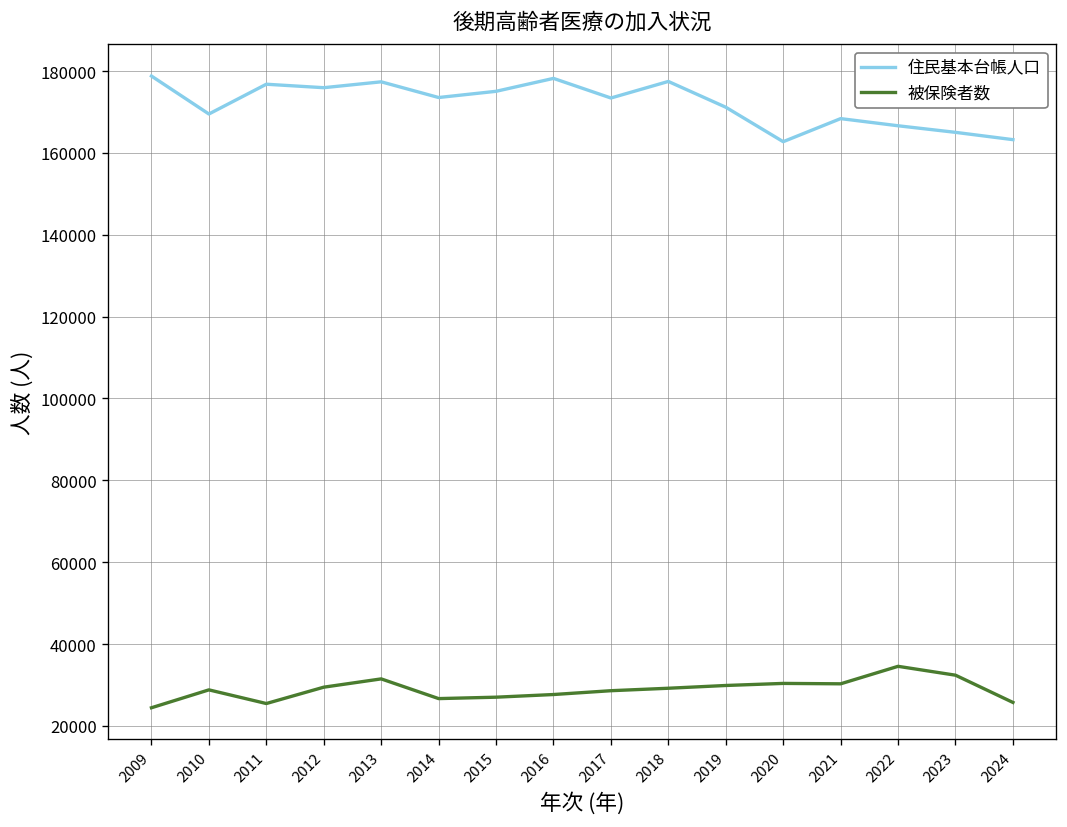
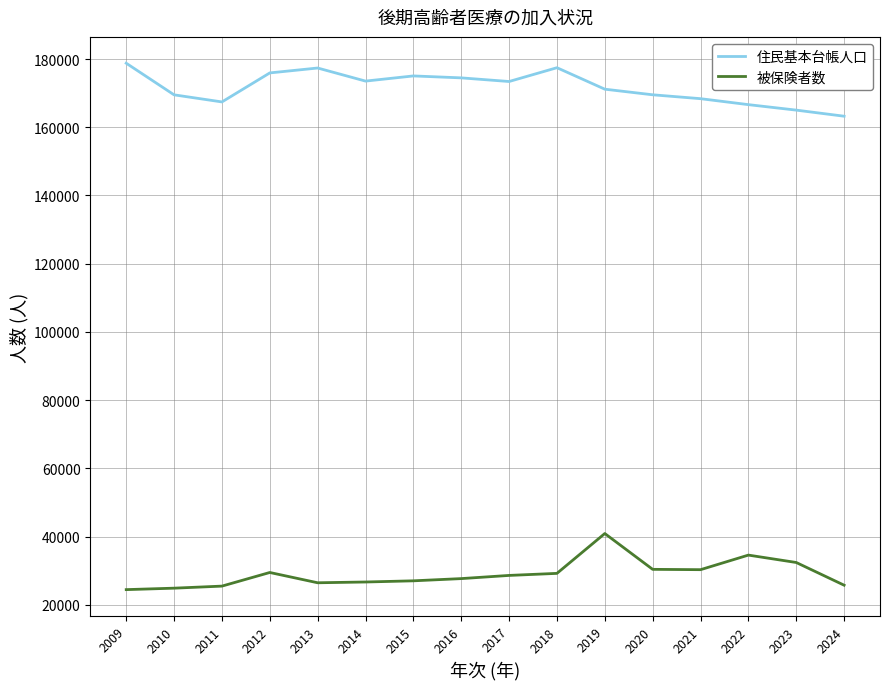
被保険者数, 2010: 29000 -> 25000
住民基本台帳人口, 2011: 177000 -> 167000
被保険者数, 2013: 31000 -> 26000
住民基本台帳人口, 2016: 178000 -> 174000
被保険者数, 2019: 30000 -> 41000
住民基本台帳人口, 2020: 163000 -> 170000
